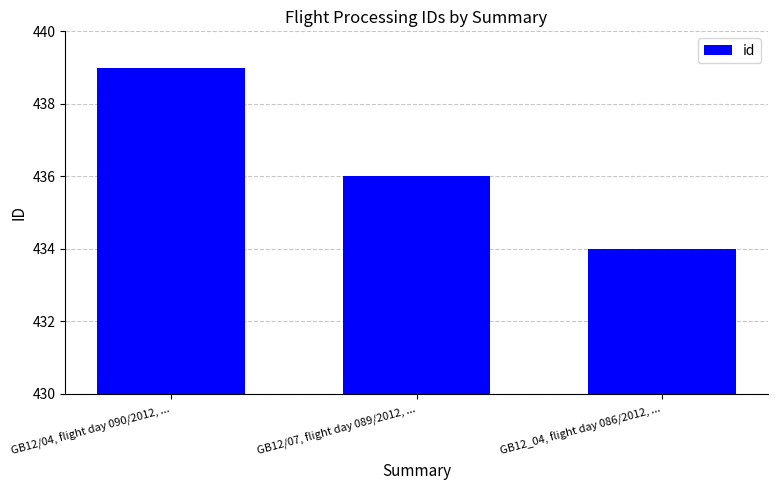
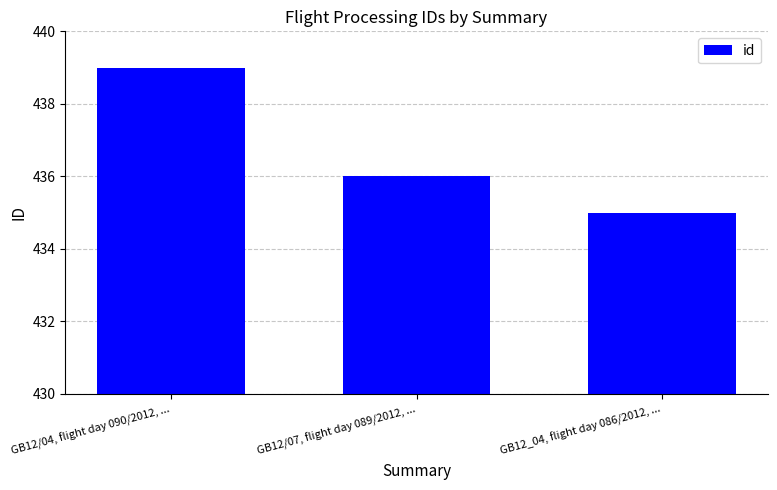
GB12_04, flight day 086/2012, ...: 434 -> 435
